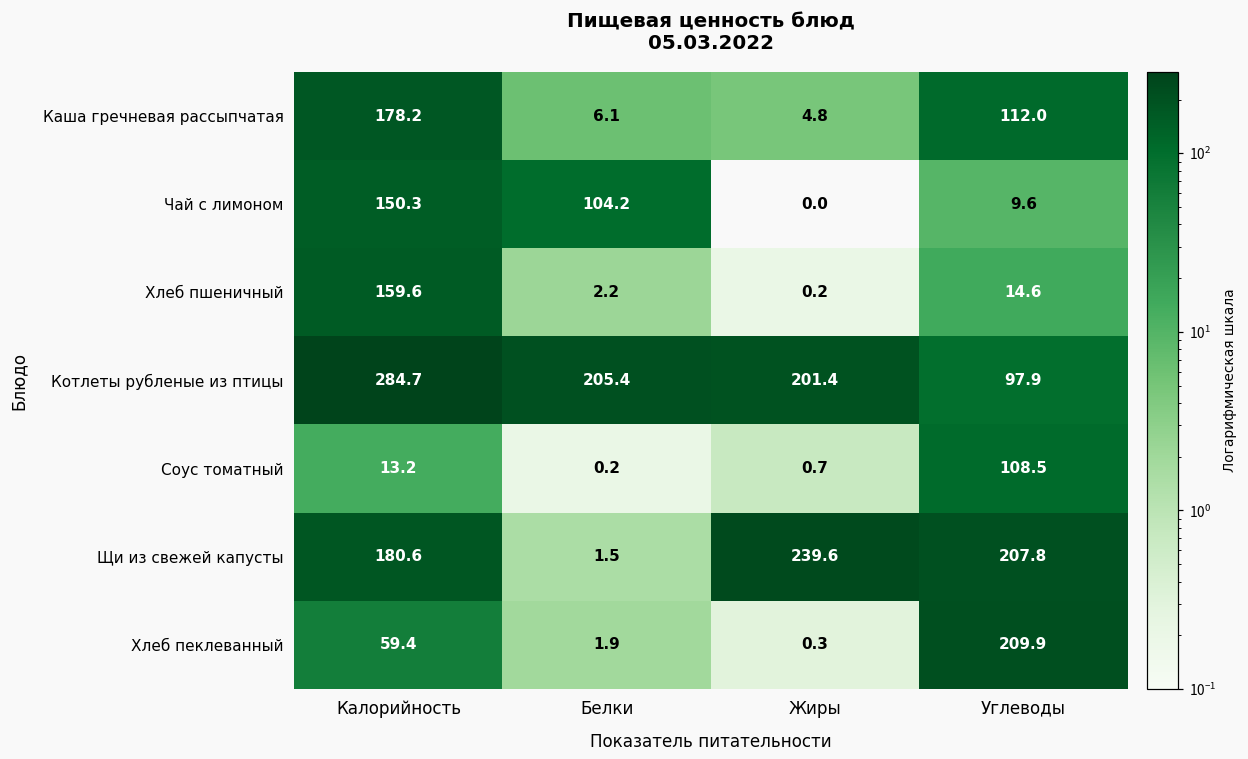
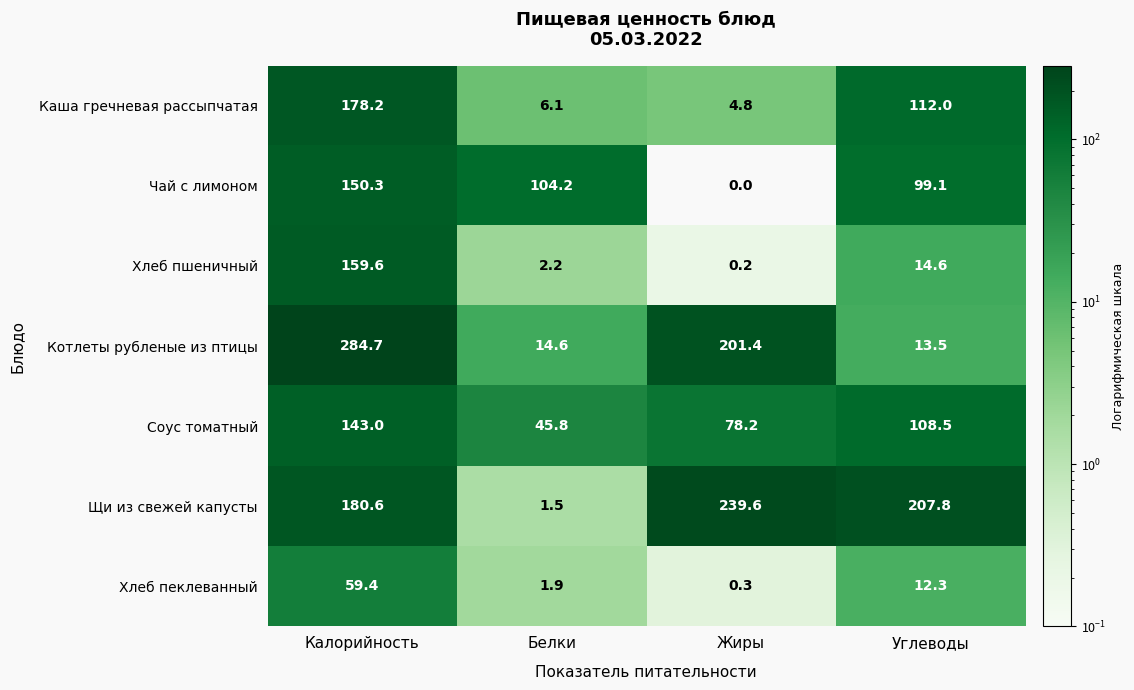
Чай с лимоном, Углеводы: 9.6 -> 99.1
Котлеты рубленые из птицы, Белки: 205.4 -> 14.6
Котлеты рубленые из птицы, Углеводы: 97.9 -> 13.5
Соус томатный, Калорийность: 13.2 -> 143.0
Соус томатный, Белки: 0.2 -> 45.8
Соус томатный, Жиры: 0.7 -> 78.2
Хлеб пеклеванный, Углеводы: 209.9 -> 12.3
